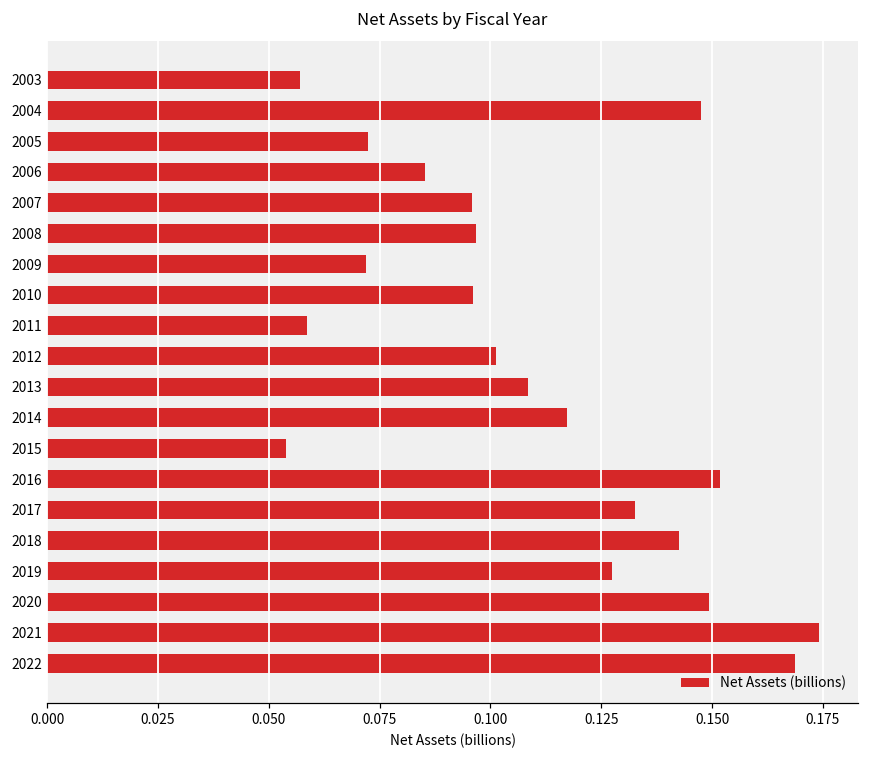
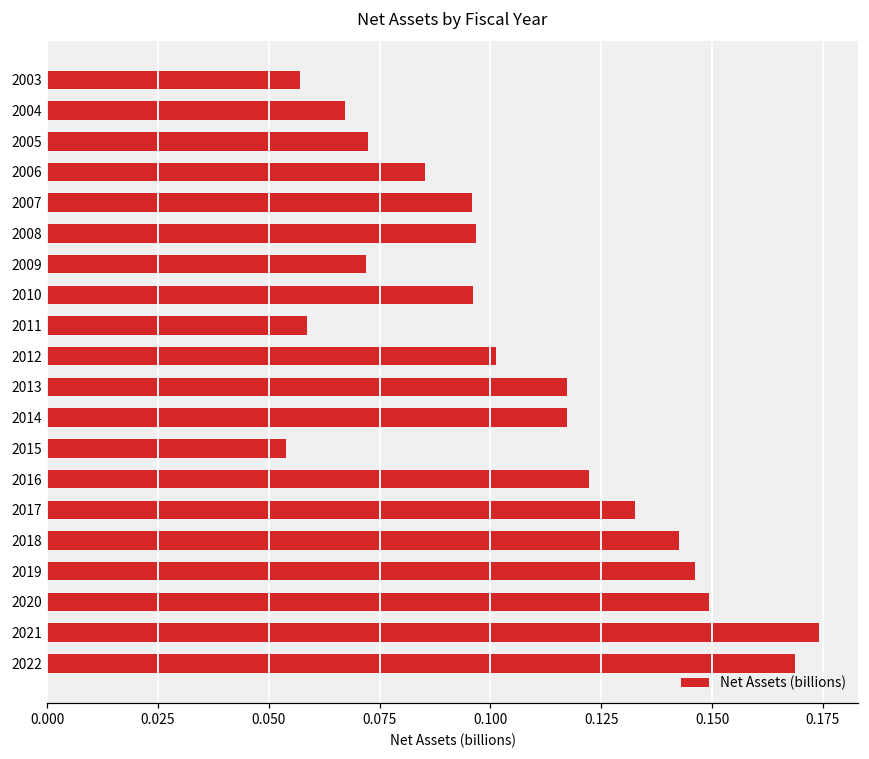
2004: 0.147 -> 0.067
2013: 0.109 -> 0.117
2016: 0.152 -> 0.122
2019: 0.127 -> 0.146
